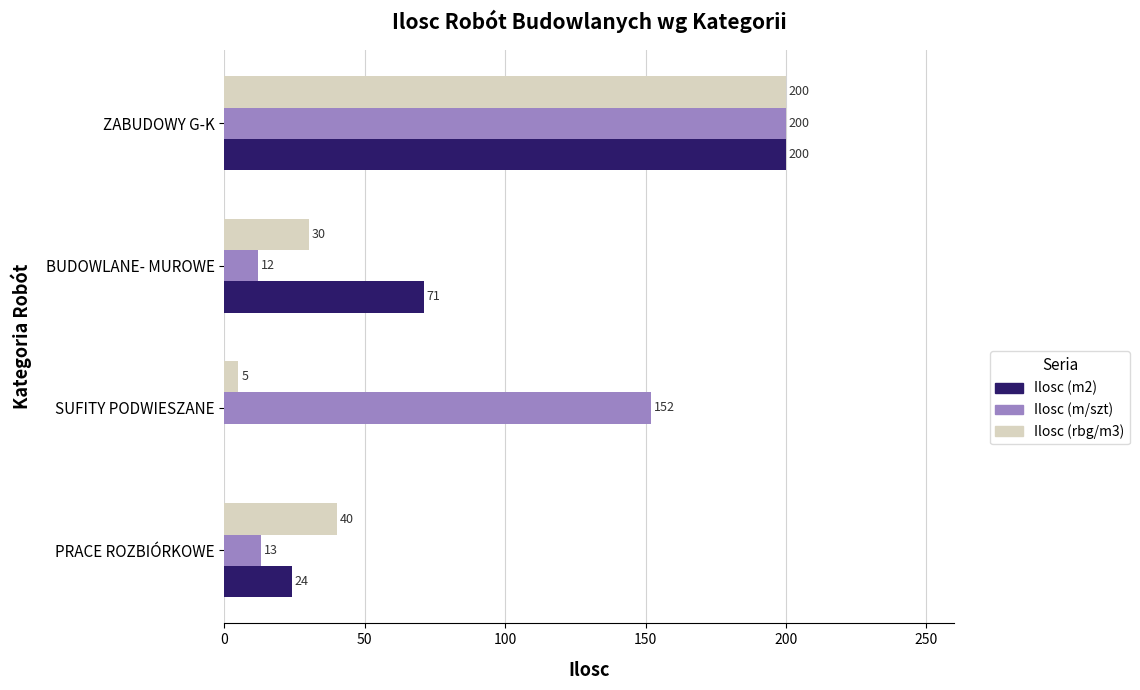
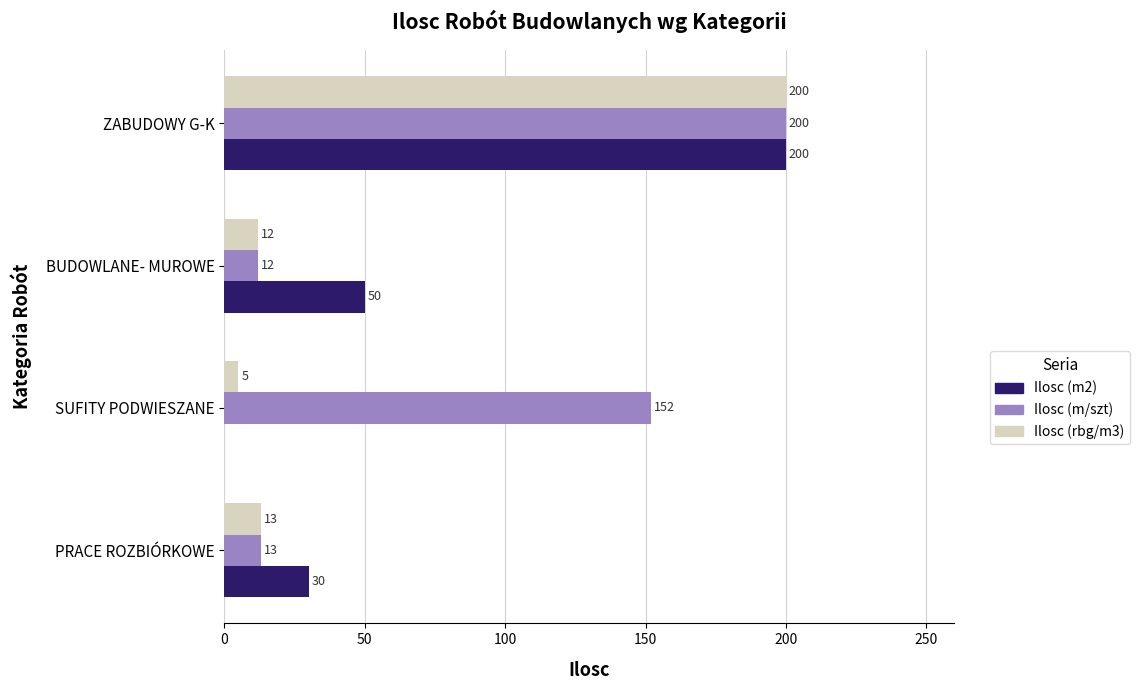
Ilosc (rbg/m3), BUDOWLANE- MUROWE: 30 -> 12
Ilosc (m2), BUDOWLANE- MUROWE: 71 -> 50
Ilosc (rbg/m3), PRACE ROZBIÓRKOWE: 40 -> 13
Ilosc (m2), PRACE ROZBIÓRKOWE: 24 -> 30
